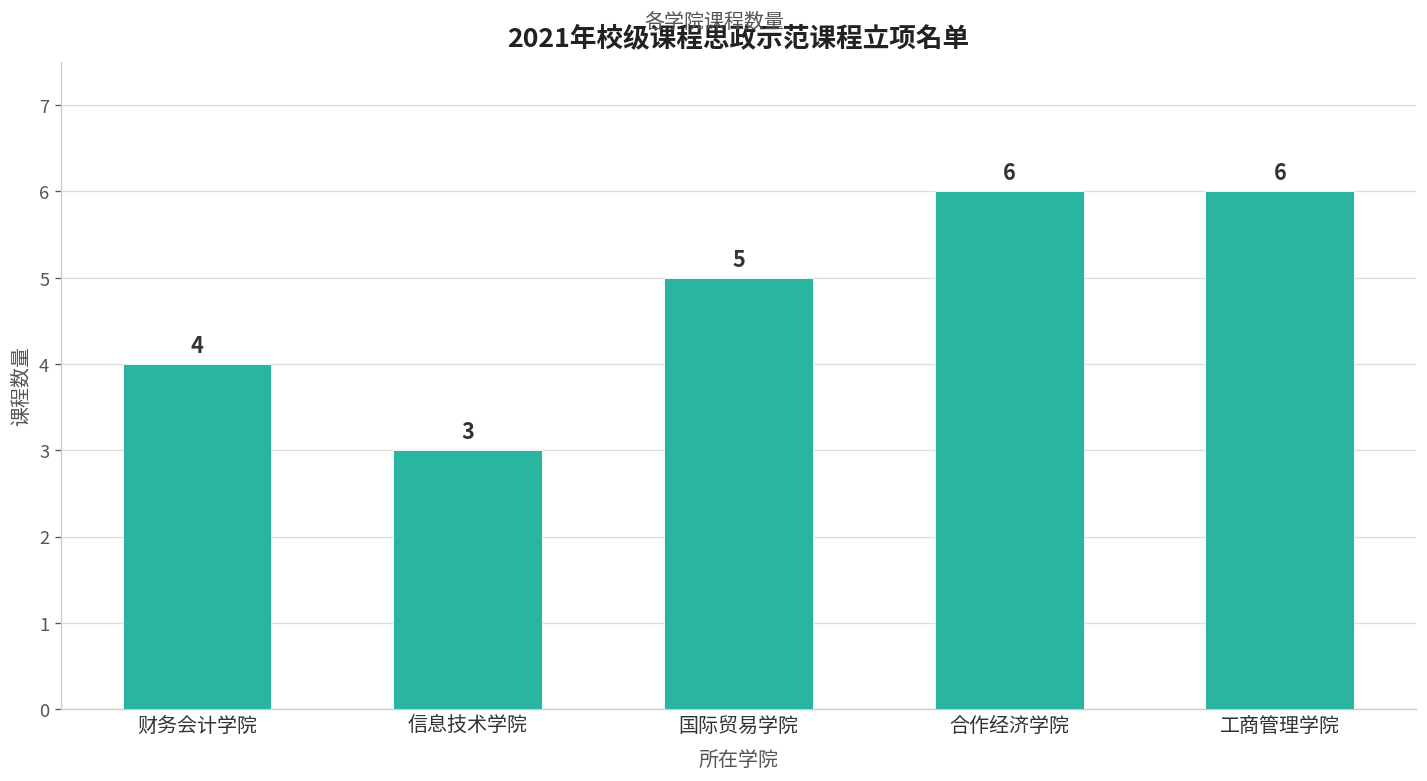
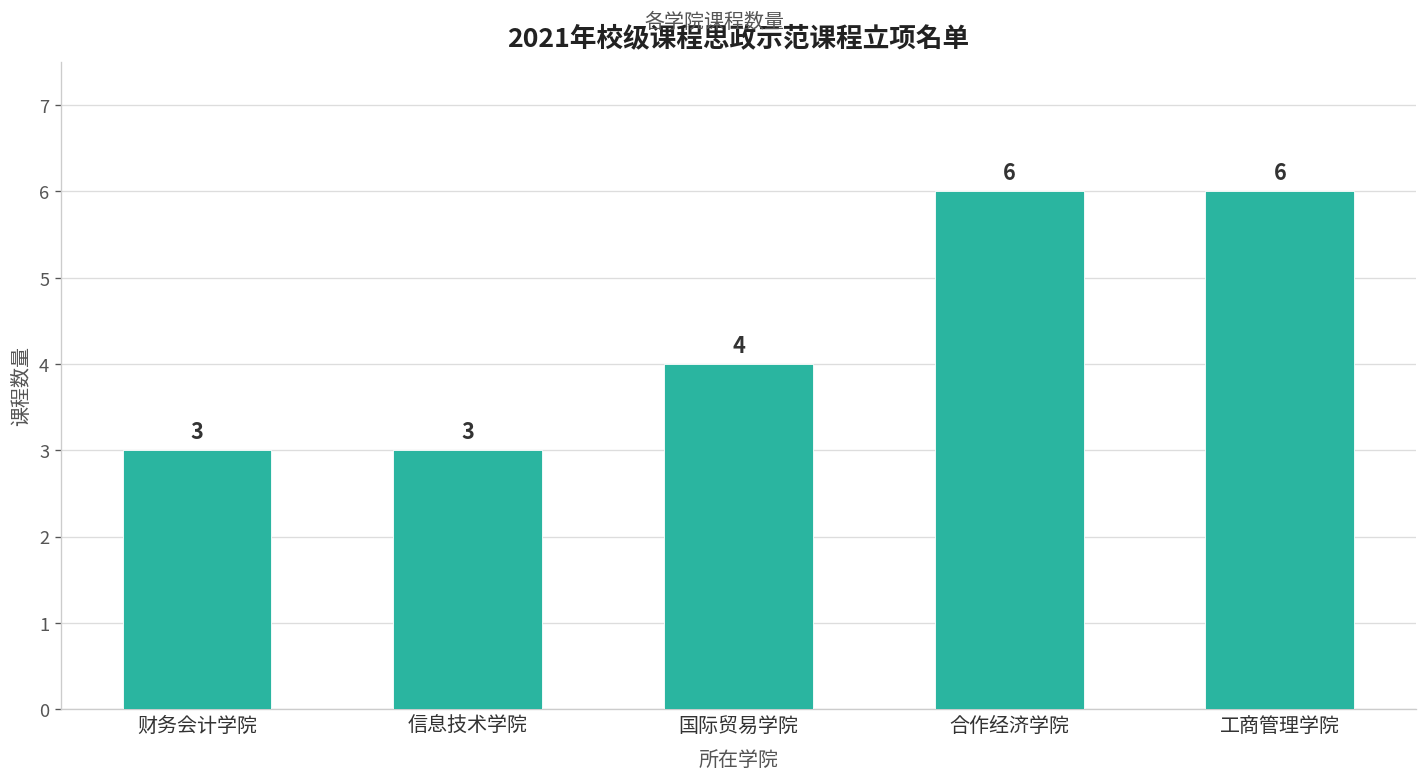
财务会计学院: 4 -> 3
国际贸易学院: 5 -> 4
